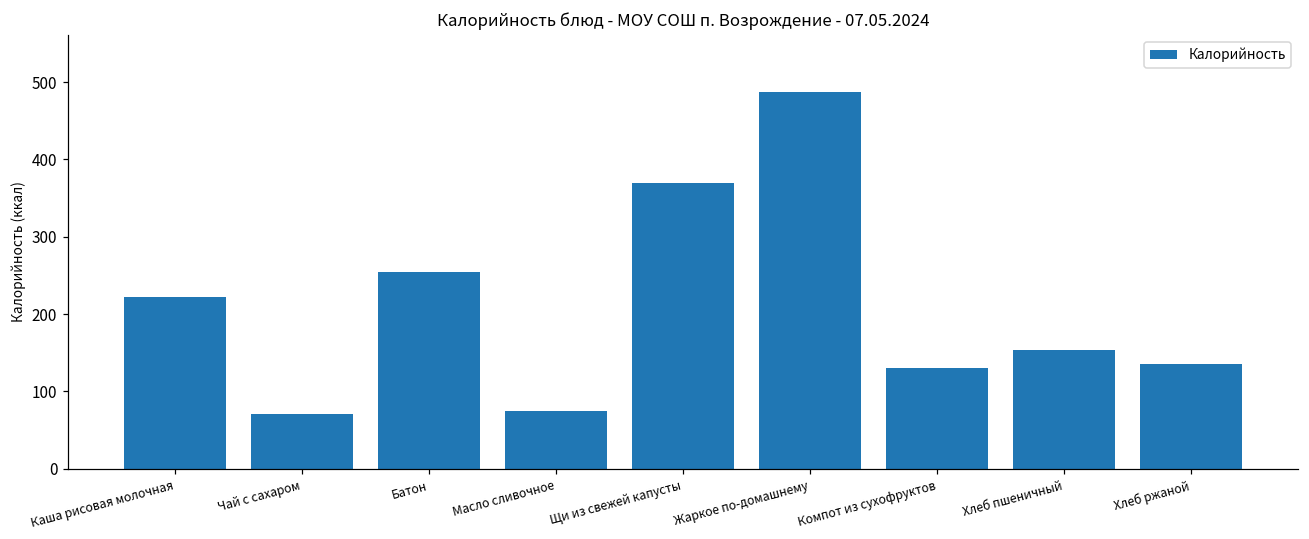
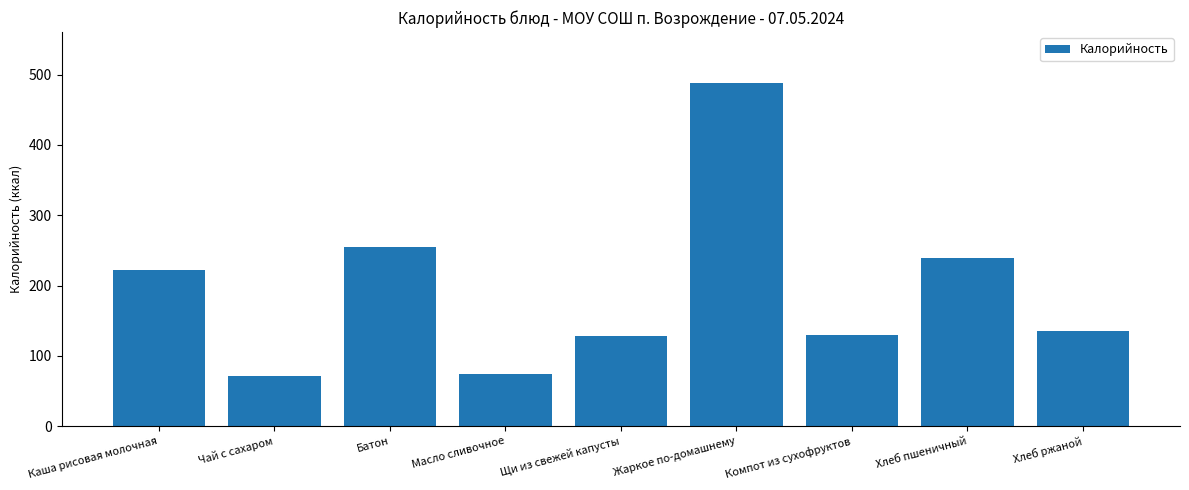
Щи из свежей капусты: 370 -> 130
Хлеб пшеничный: 150 -> 240
